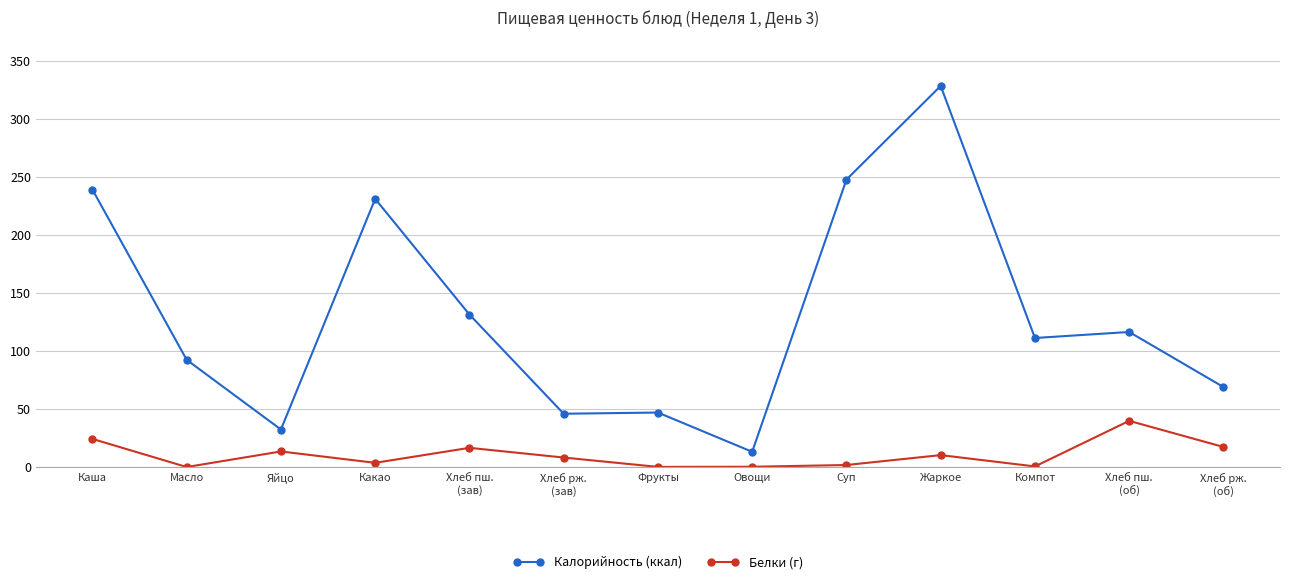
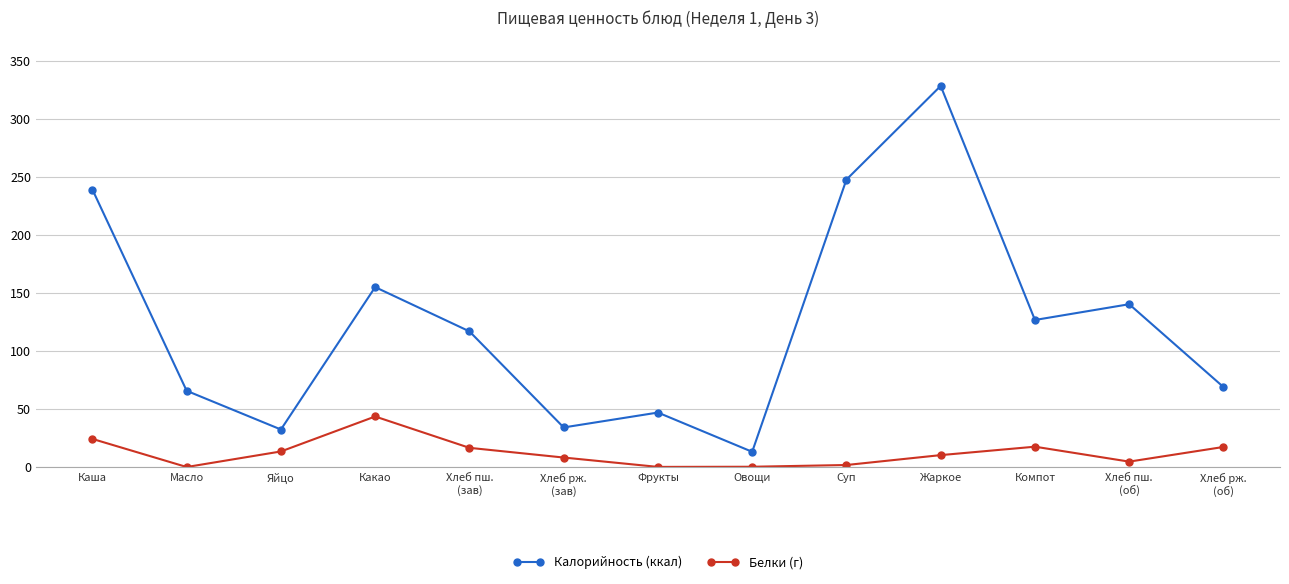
Калорийность (ккал), Масло: 92 -> 66
Калорийность (ккал), Какао: 231 -> 155
Белки (г), Какао: 4 -> 44
Калорийность (ккал), Хлеб пш. (зав): 131 -> 117
Калорийность (ккал), Хлеб рж. (зав): 46 -> 34
Калорийность (ккал), Компот: 111 -> 127
Белки (г), Компот: 1 -> 18
Калорийность (ккал), Хлеб пш. (об): 116 -> 140
Белки (г), Хлеб пш. (об): 40 -> 5
